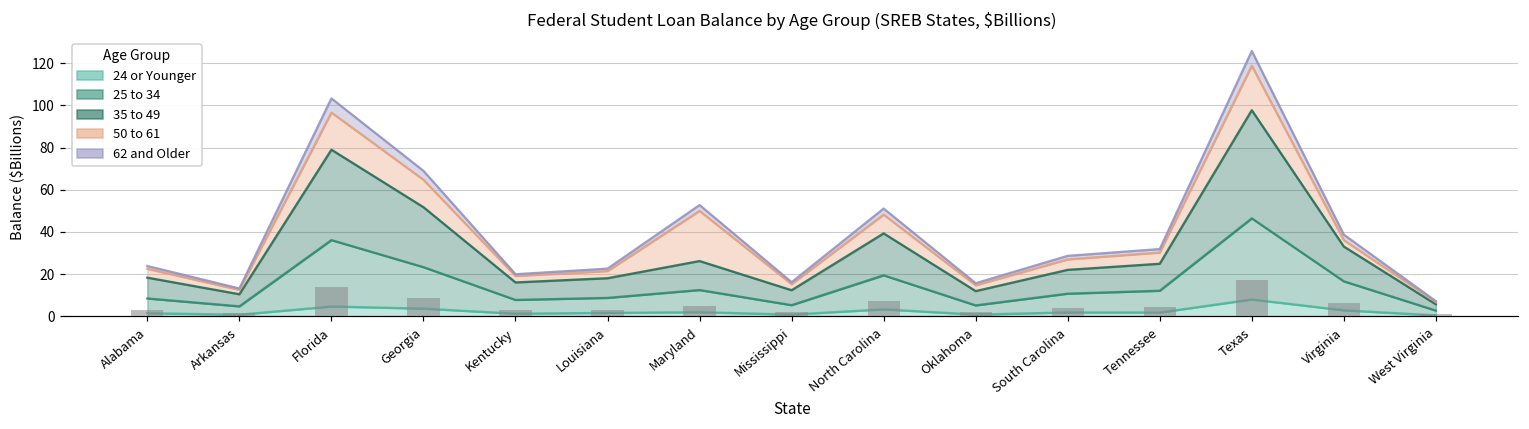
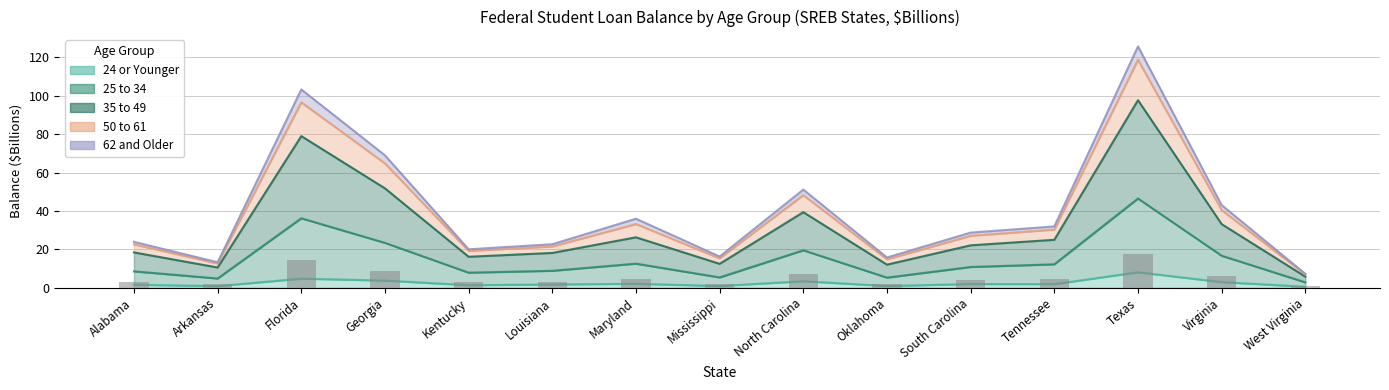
50 to 61, Maryland: 24 -> 7
50 to 61, Virginia: 3 -> 7
